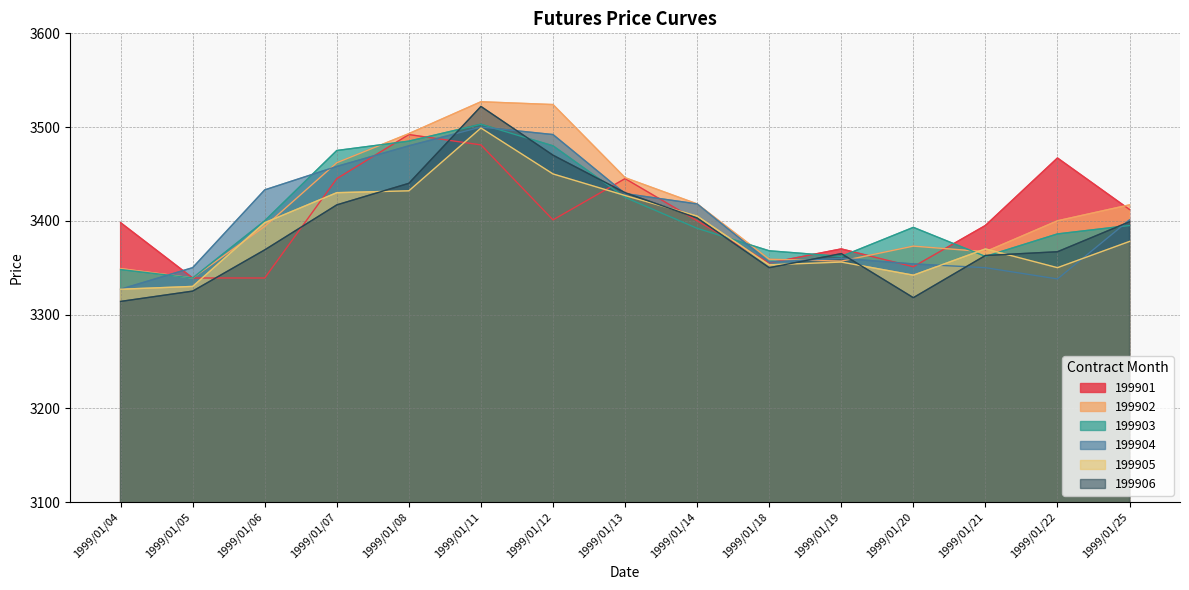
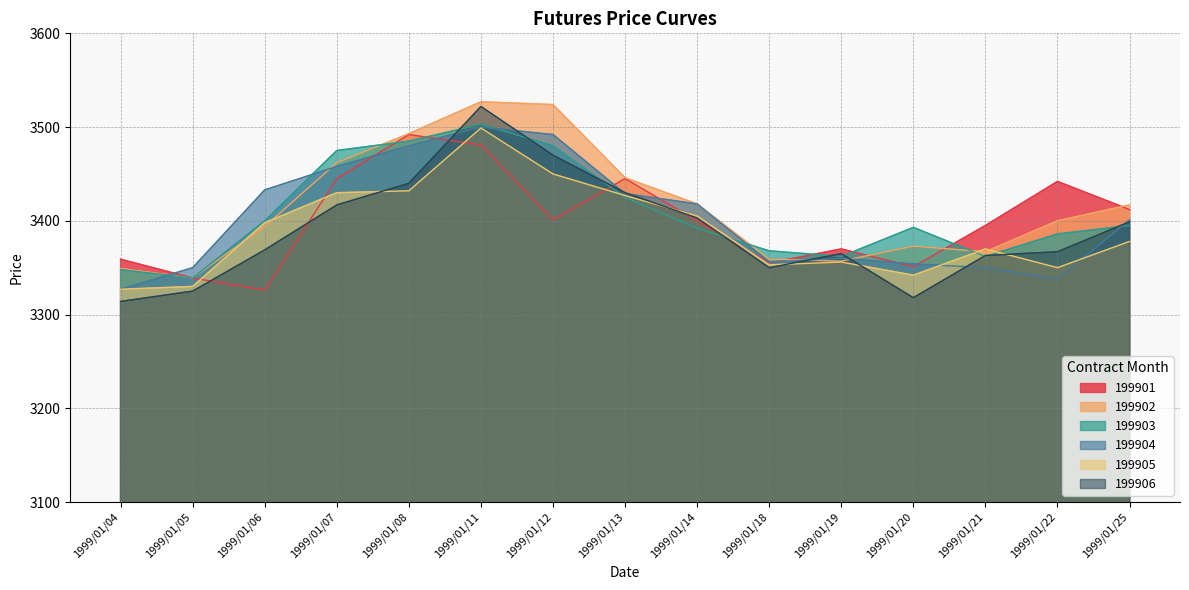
199901, 1999/01/04: 3400 -> 3360
199901, 1999/01/06: 3340 -> 3330
199901, 1999/01/22: 3470 -> 3440
